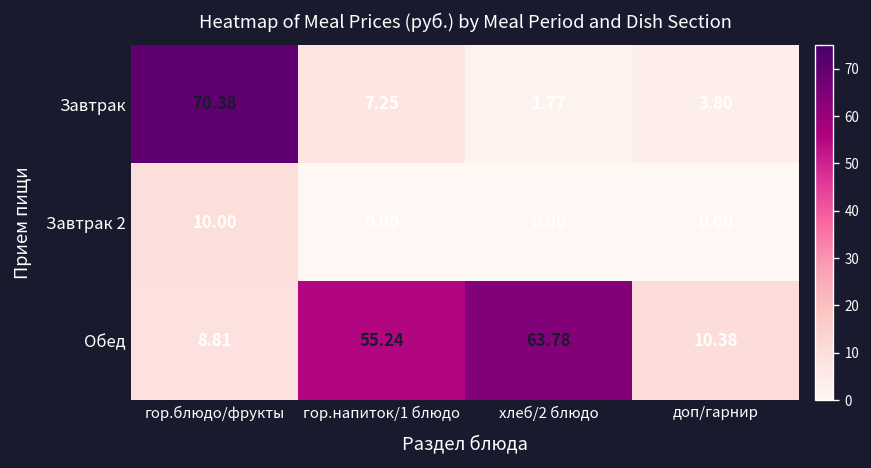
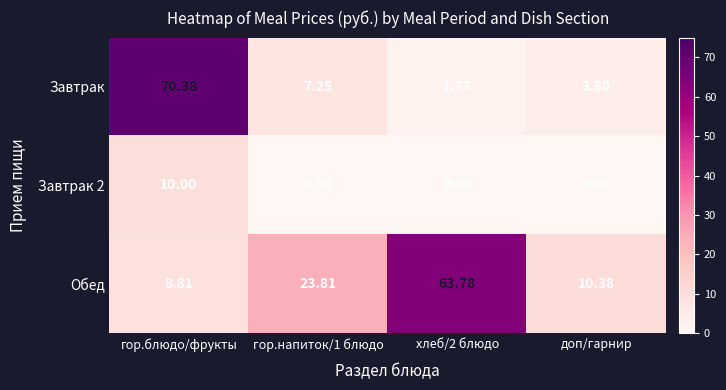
Обед, гор.напиток/1 блюдо: 55.24 -> 23.81
